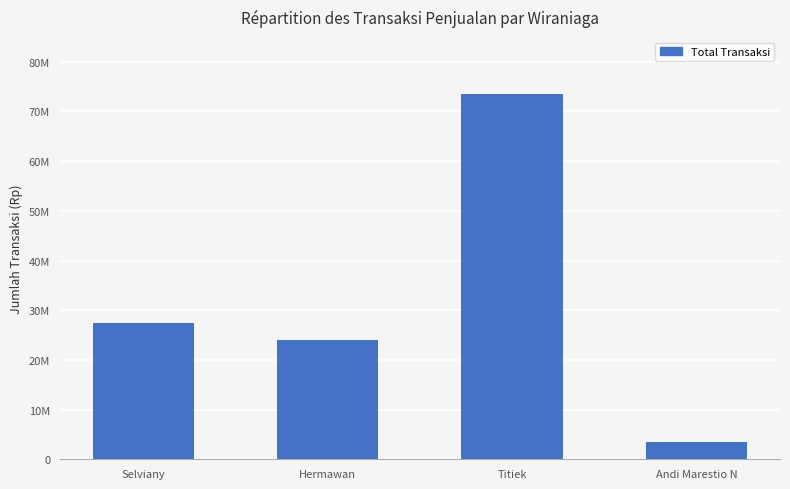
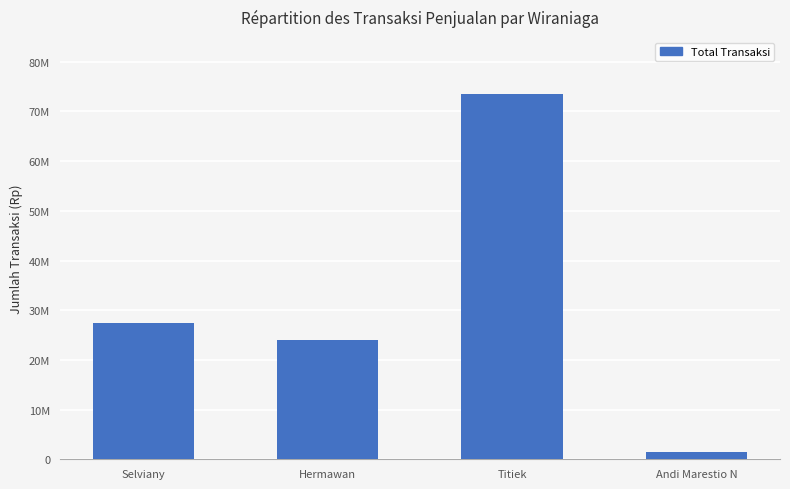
Andi Marestio N: 4000000 -> 2000000
